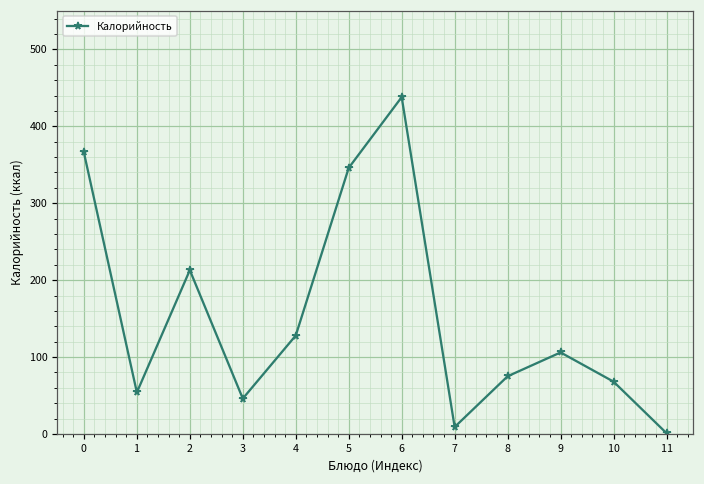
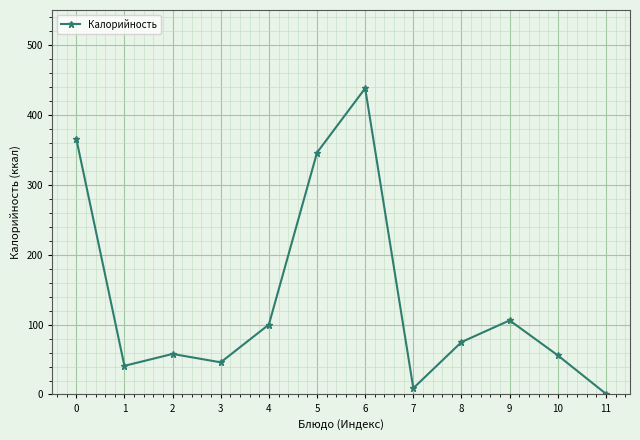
1: 50 -> 40
2: 210 -> 60
4: 130 -> 100
10: 70 -> 60
